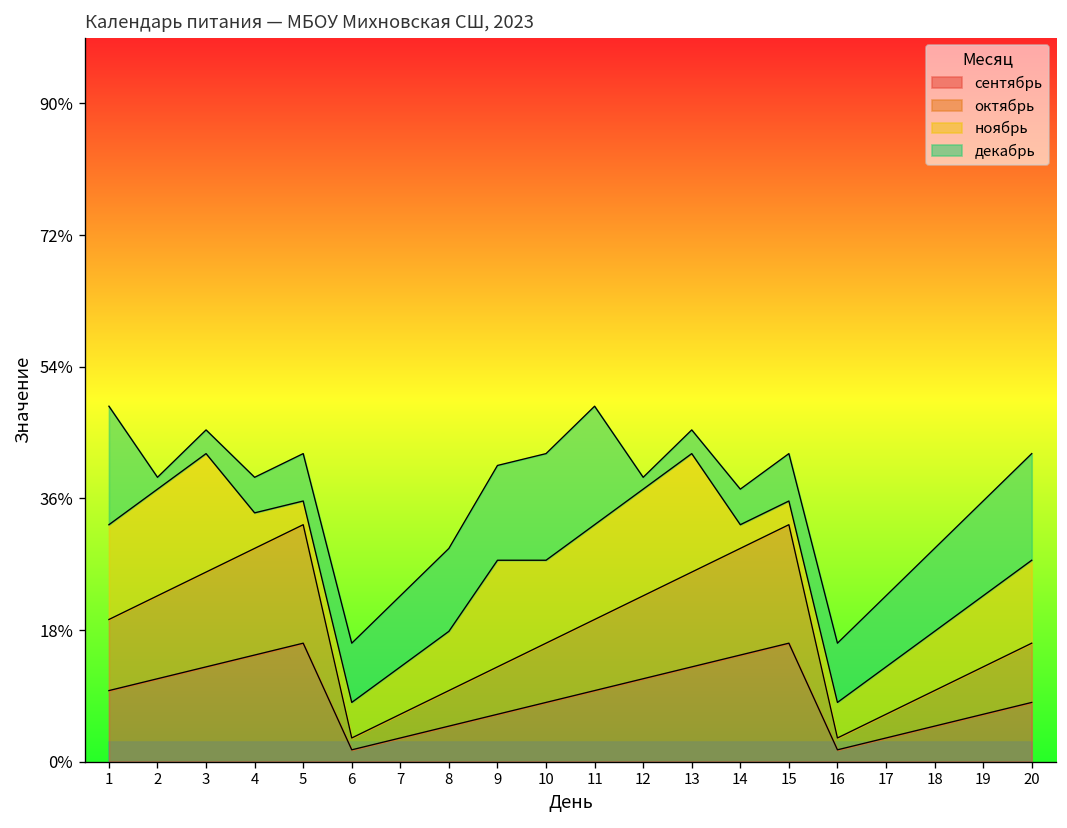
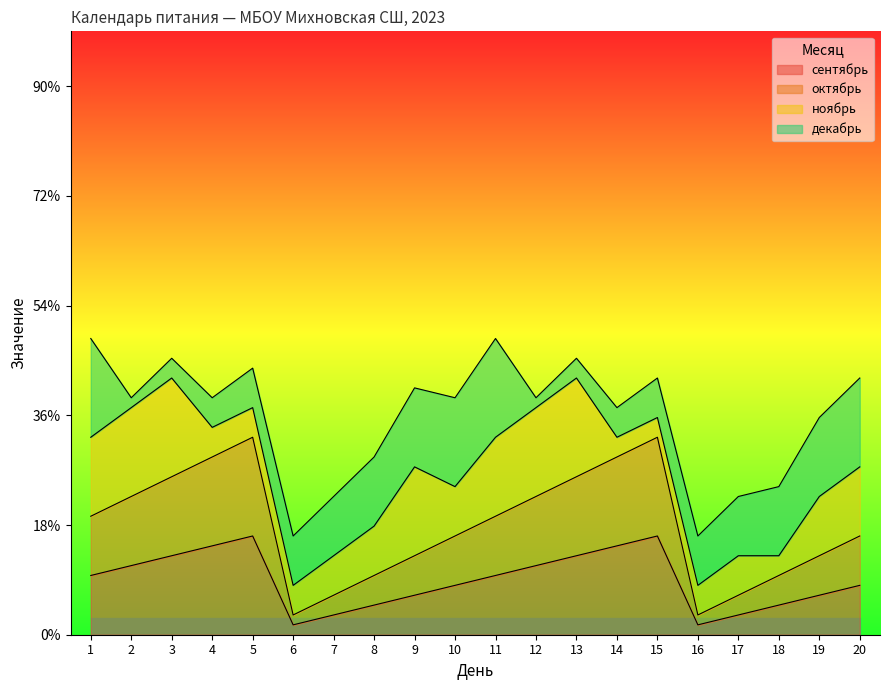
ноябрь, 5: 3% -> 5%
ноябрь, 10: 11% -> 8%
ноябрь, 18: 8% -> 3%
